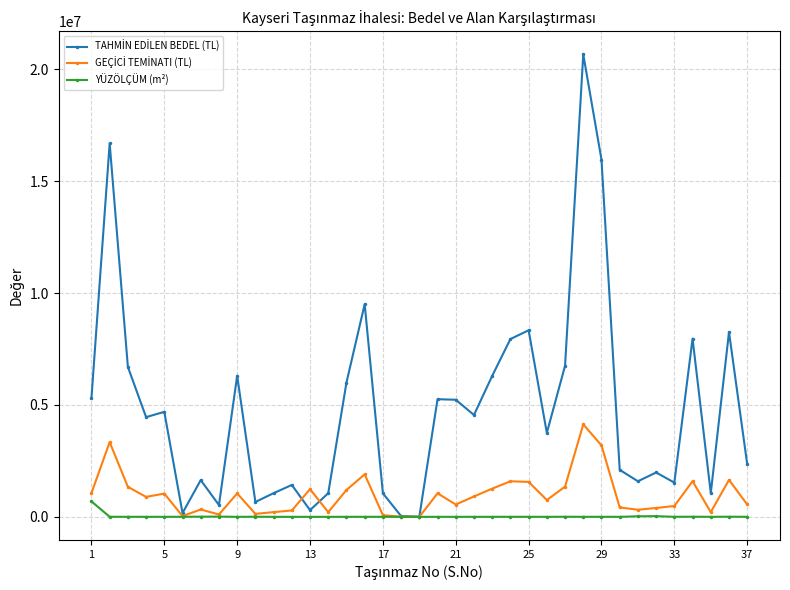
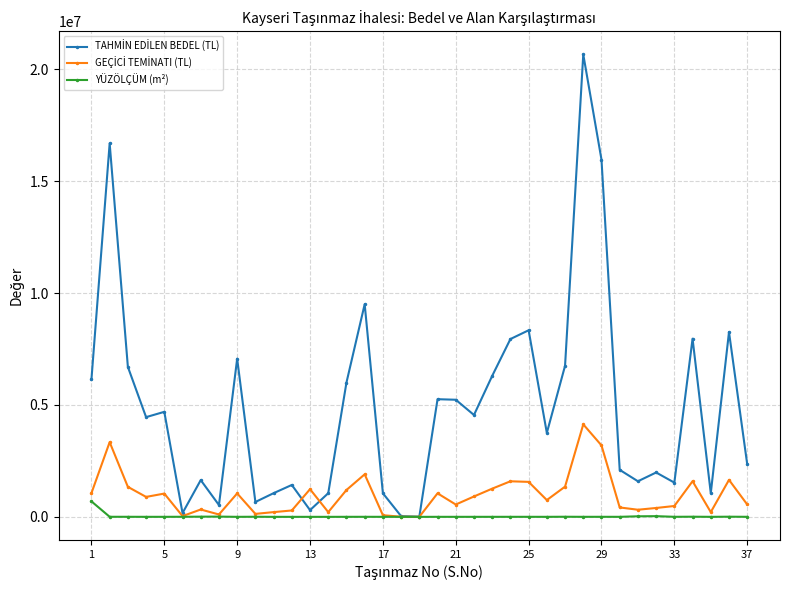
TAHMİN EDİLEN BEDEL (TL), 1: 5300000 -> 6100000
TAHMİN EDİLEN BEDEL (TL), 9: 6300000 -> 7100000
